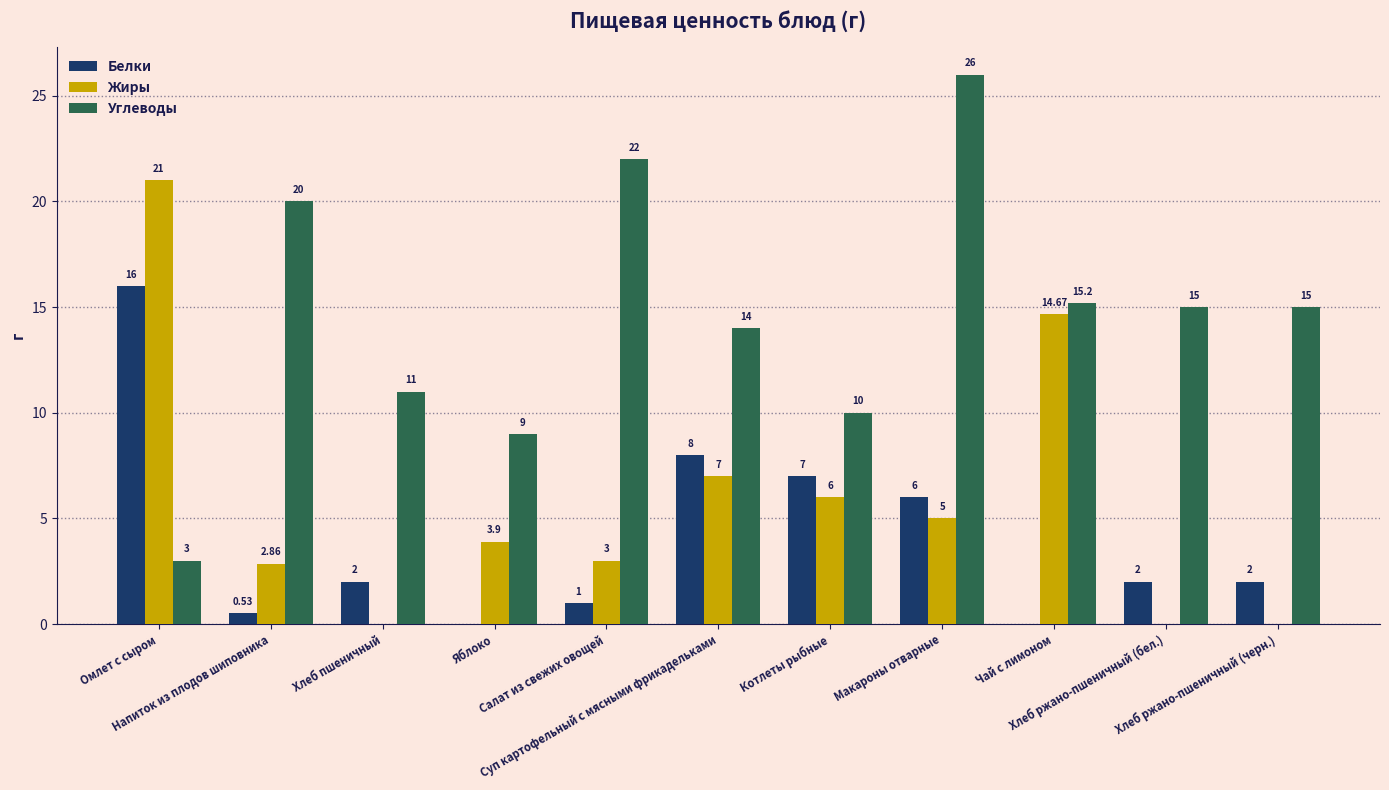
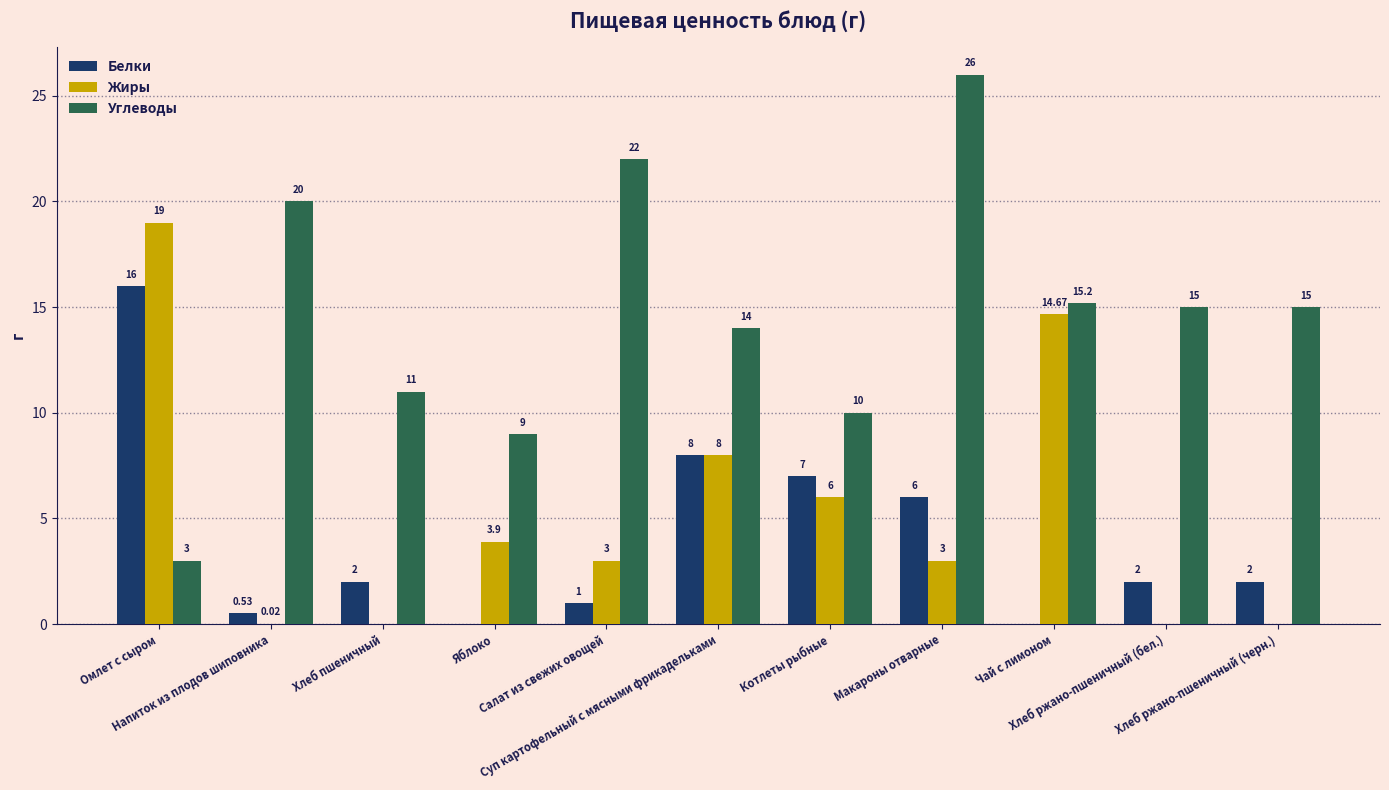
Жиры, Омлет с сыром: 21 -> 19
Жиры, Напиток из плодов шиповника: 2.86 -> 0.02
Жиры, Суп картофельный с мясными фрикадельками: 7 -> 8
Жиры, Макароны отварные: 5 -> 3
